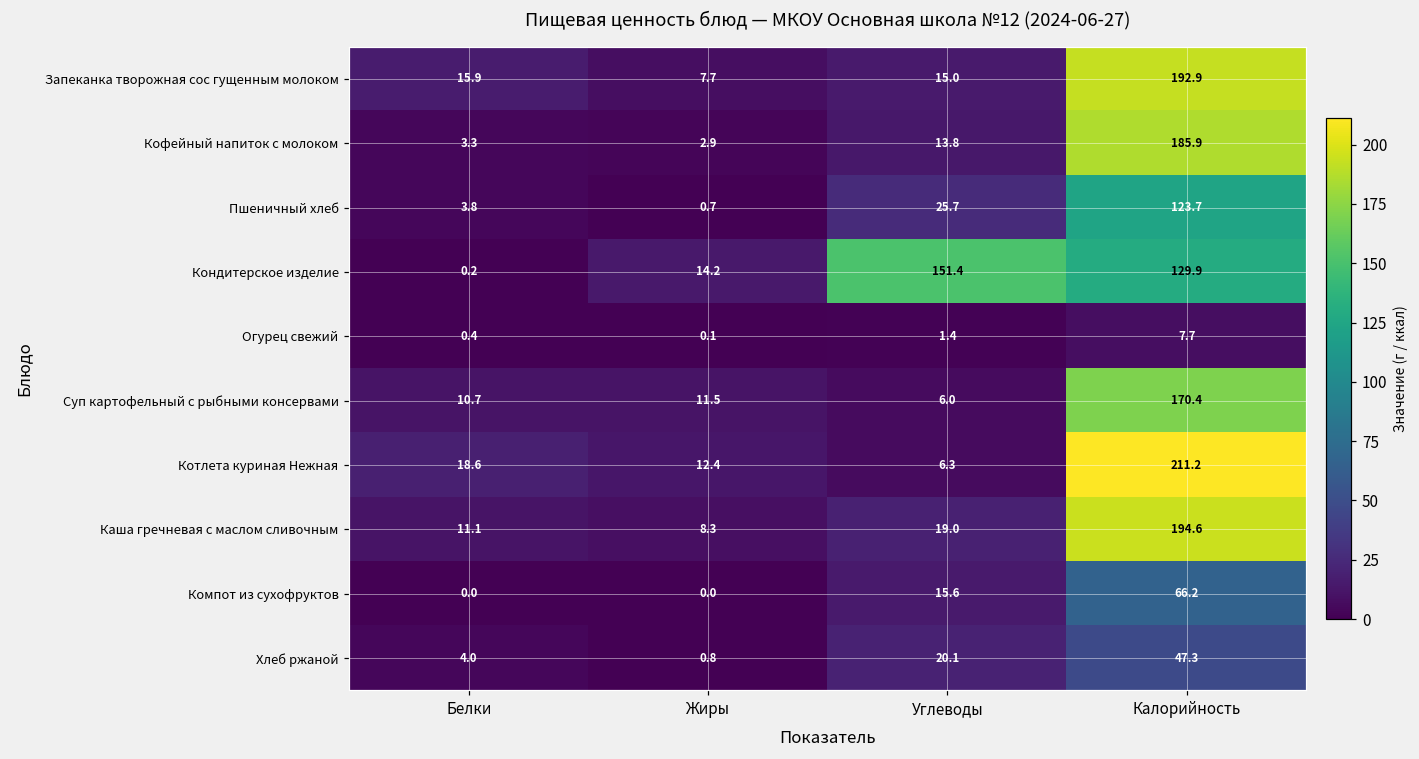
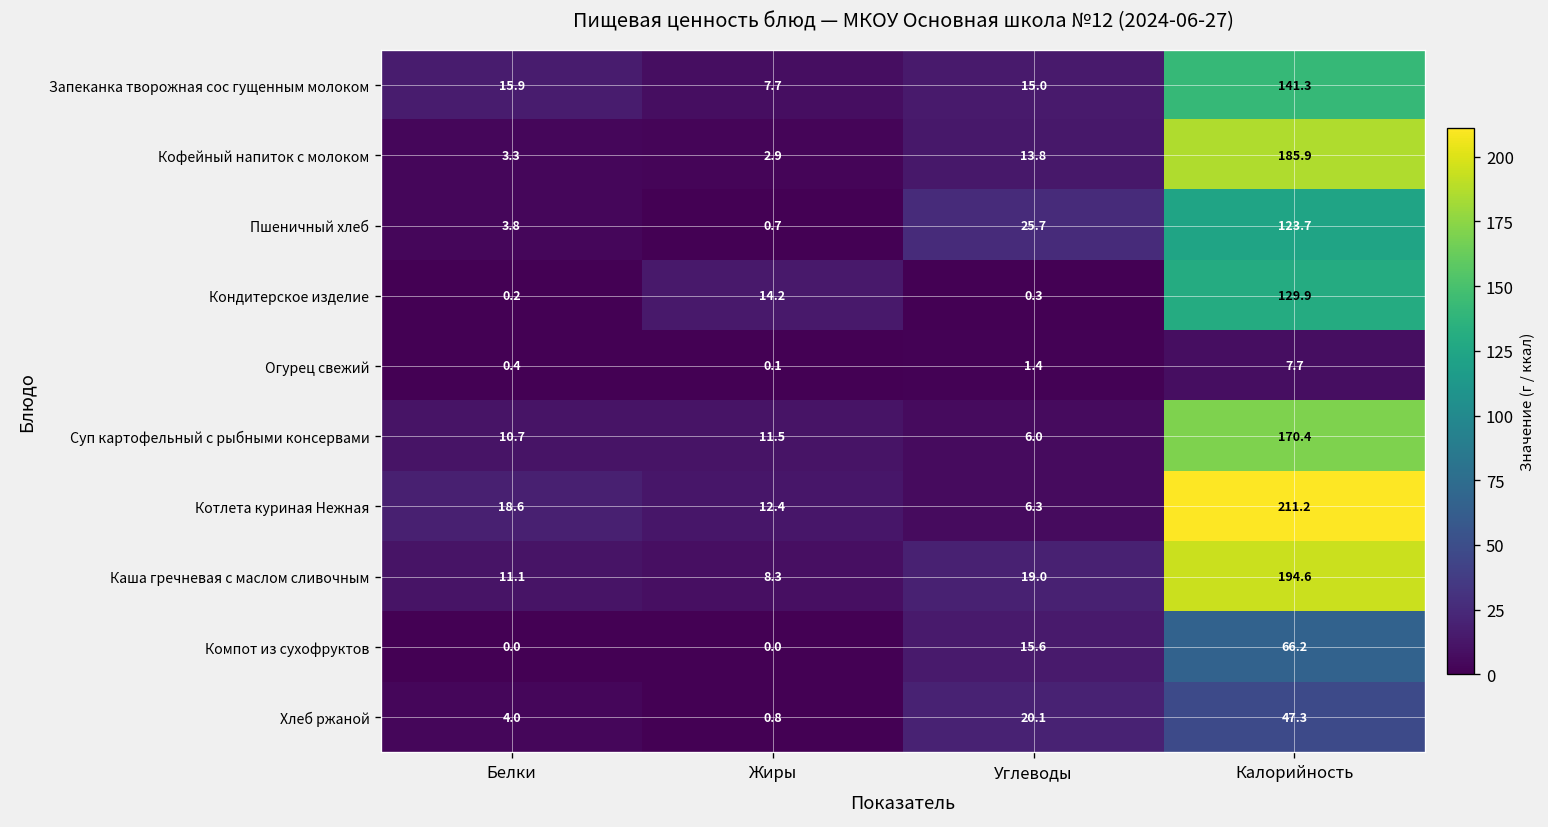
Запеканка творожная сос гущенным молоком, Калорийность: 192.9 -> 141.3
Кондитерское изделие, Углеводы: 151.4 -> 0.3
